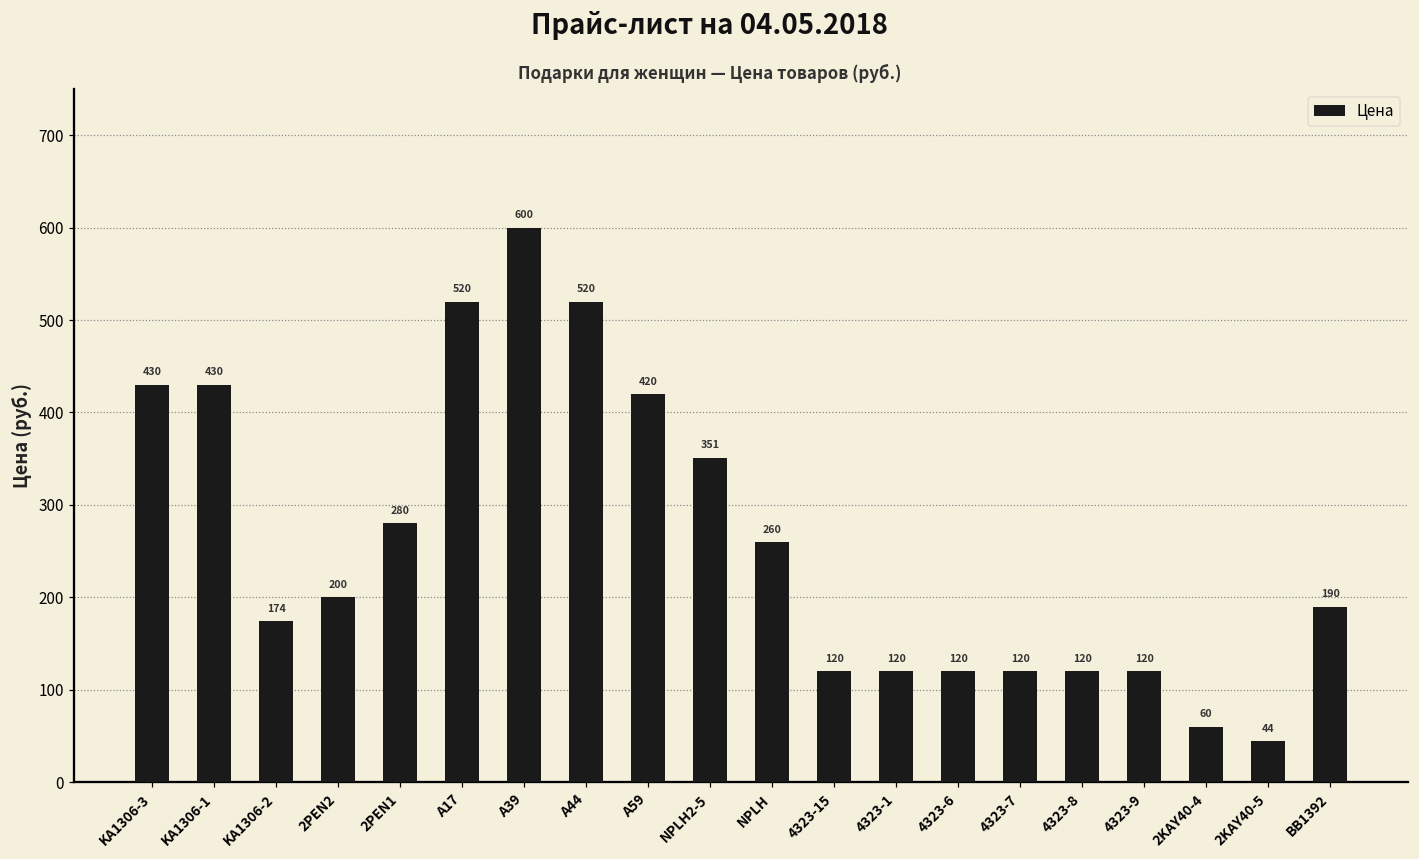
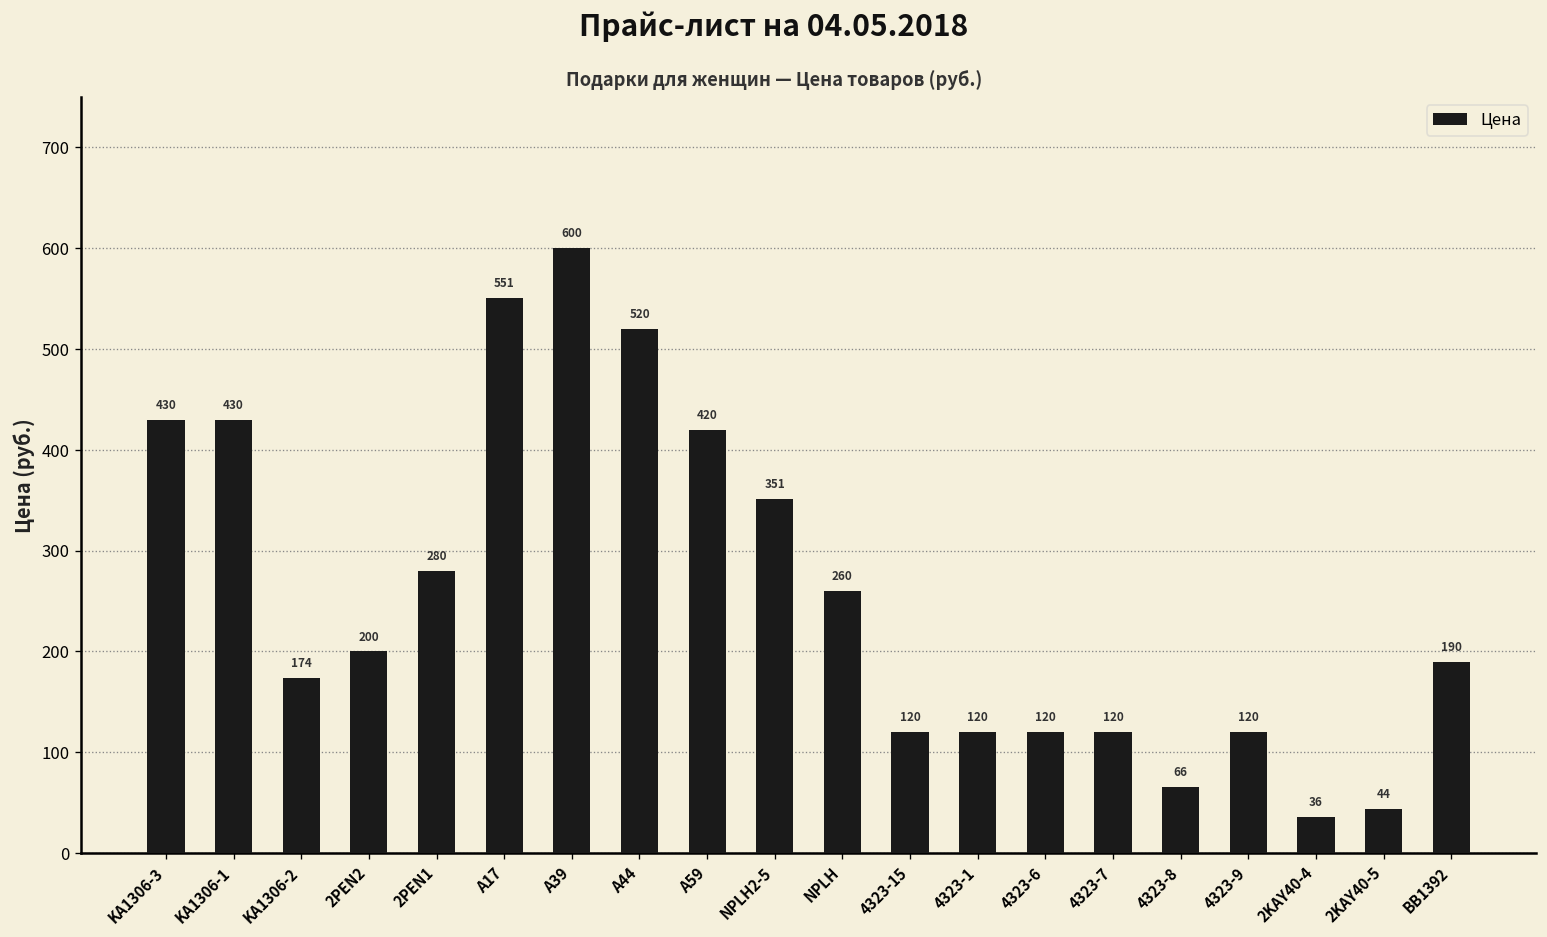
A17: 520 -> 551
4323-8: 120 -> 66
2KAY40-4: 60 -> 36
